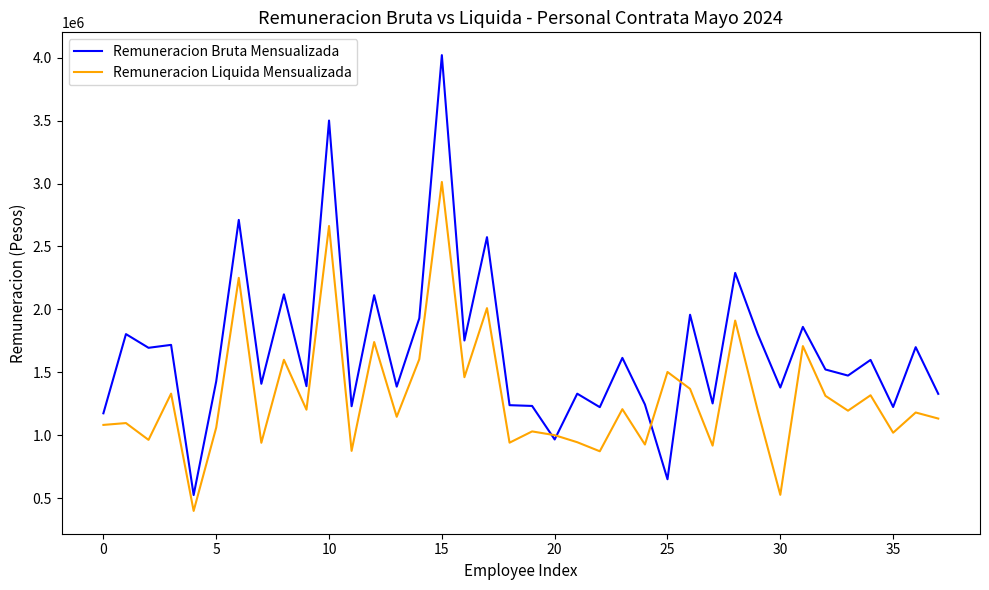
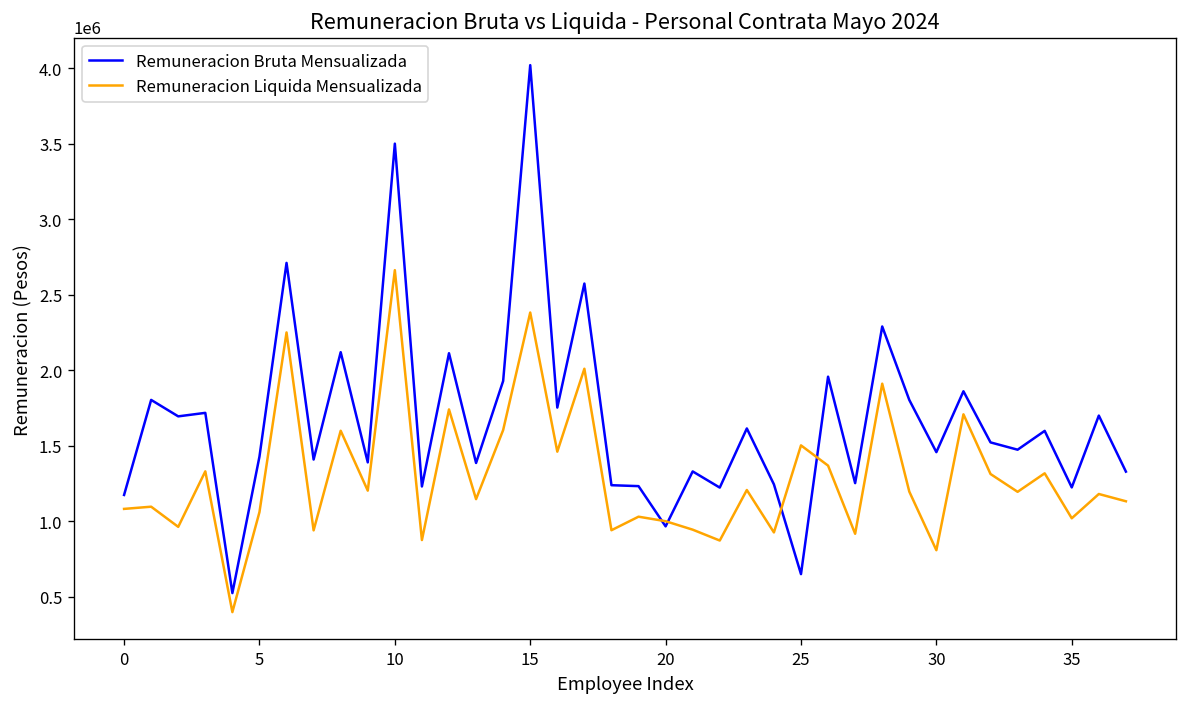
Remuneracion Liquida Mensualizada, 15: 3010000 -> 2380000
Remuneracion Bruta Mensualizada, 30: 1380000 -> 1460000
Remuneracion Liquida Mensualizada, 30: 530000 -> 810000
